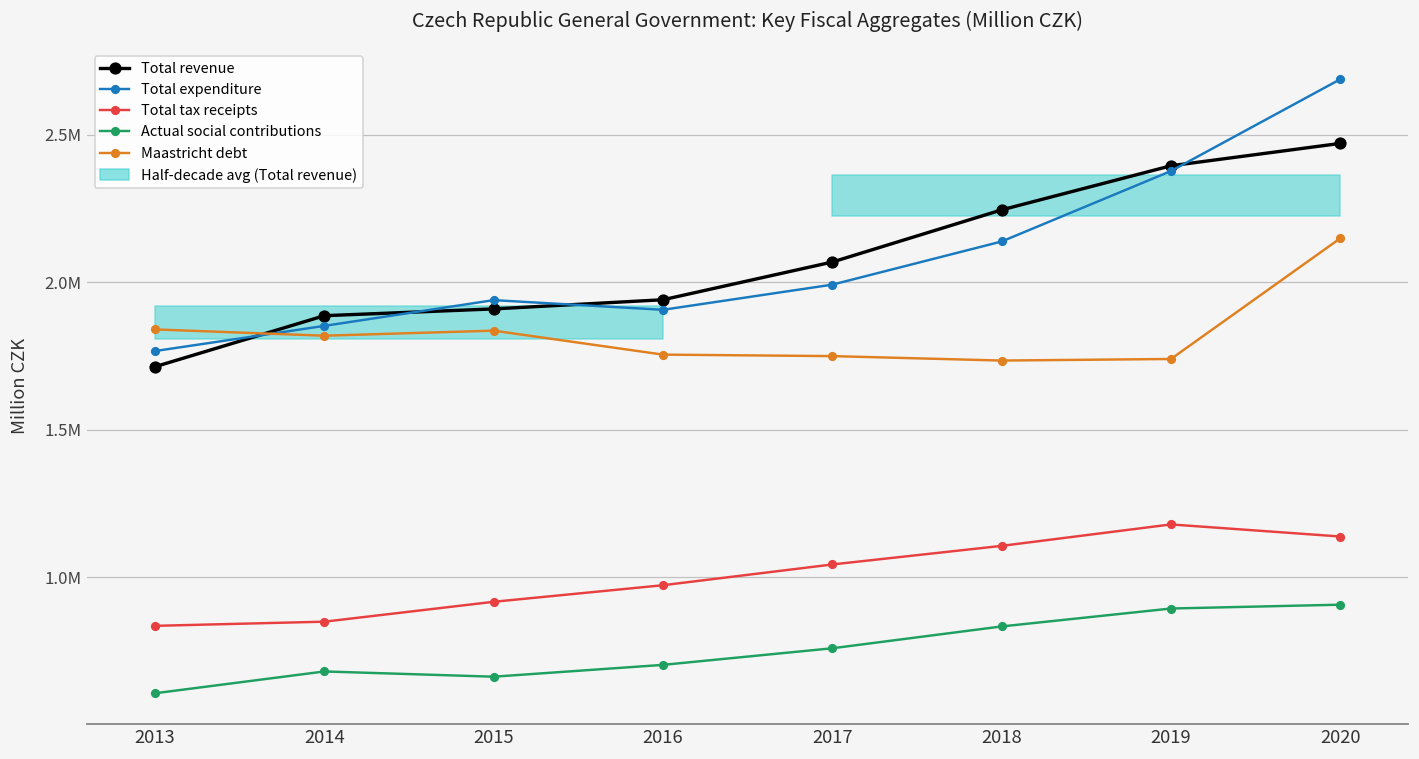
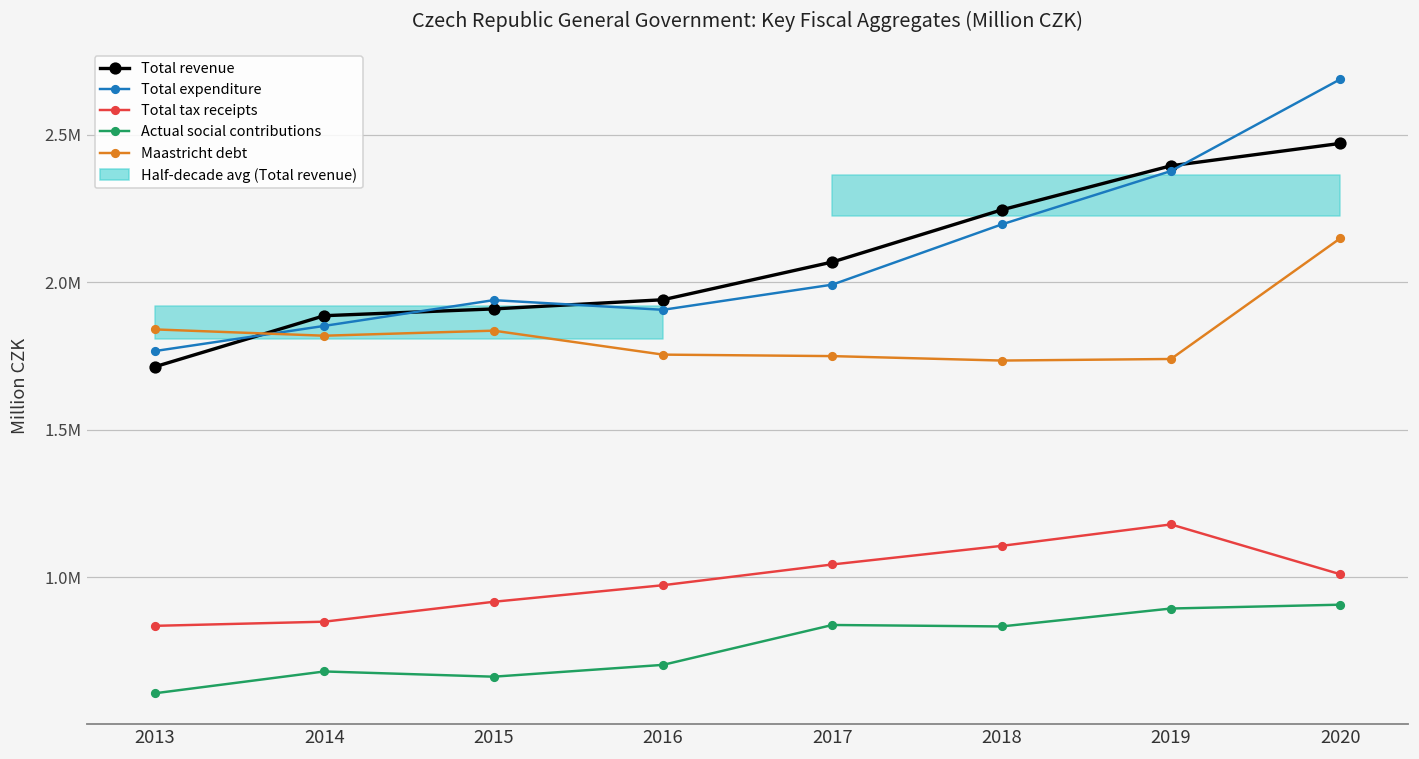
Actual social contributions, 2017: 760000 -> 840000
Total expenditure, 2018: 2140000 -> 2200000
Total tax receipts, 2020: 1140000 -> 1010000
